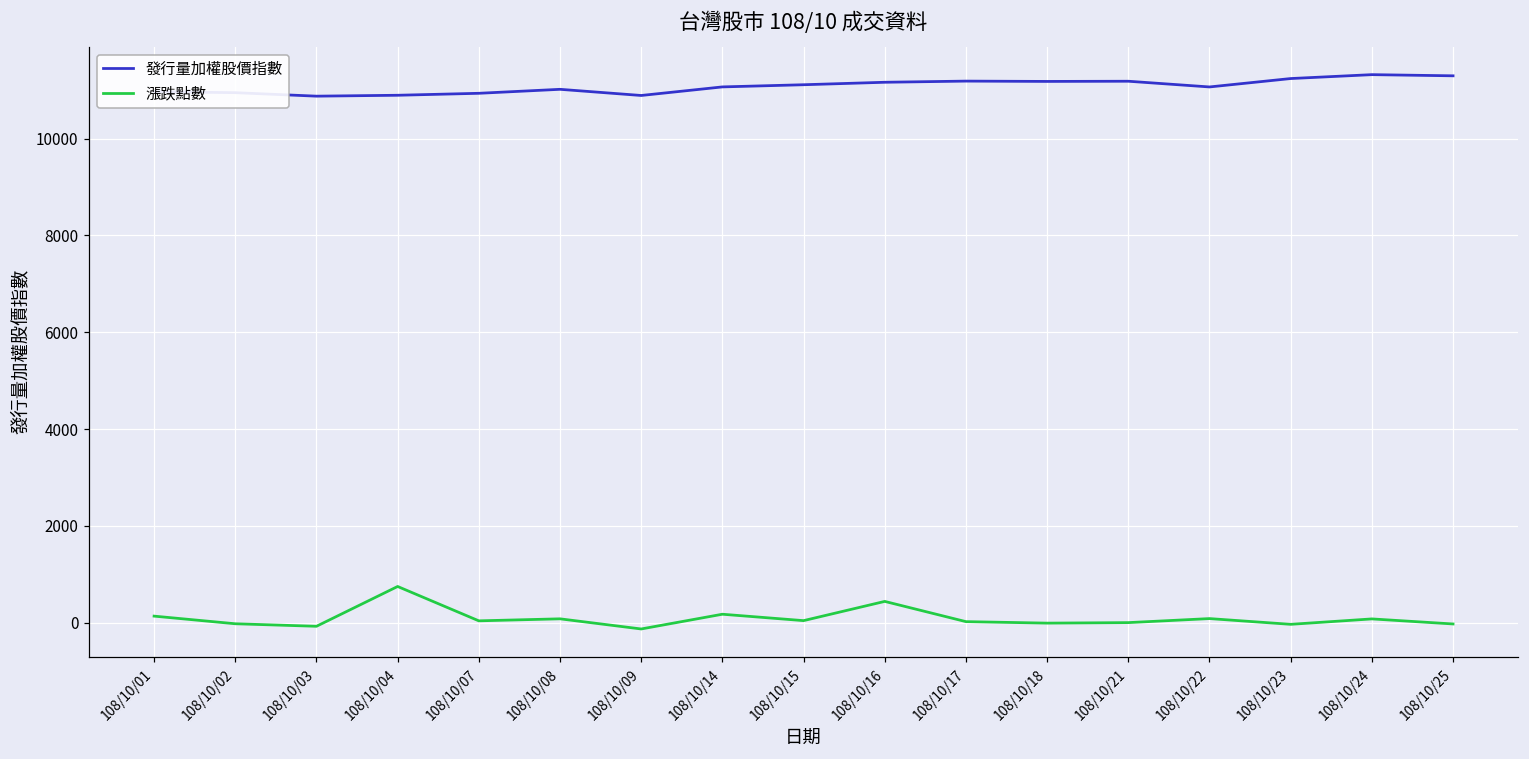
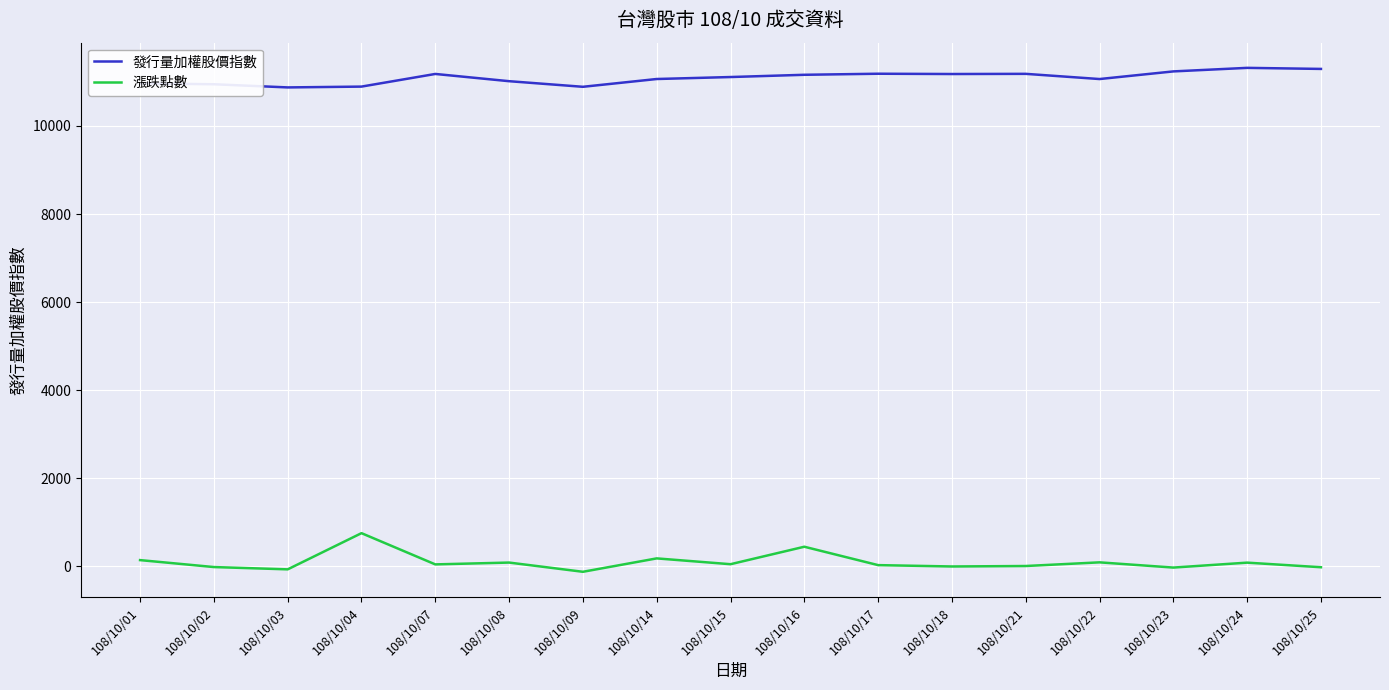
發行量加權股價指數, 108/10/07: 10900 -> 11200
